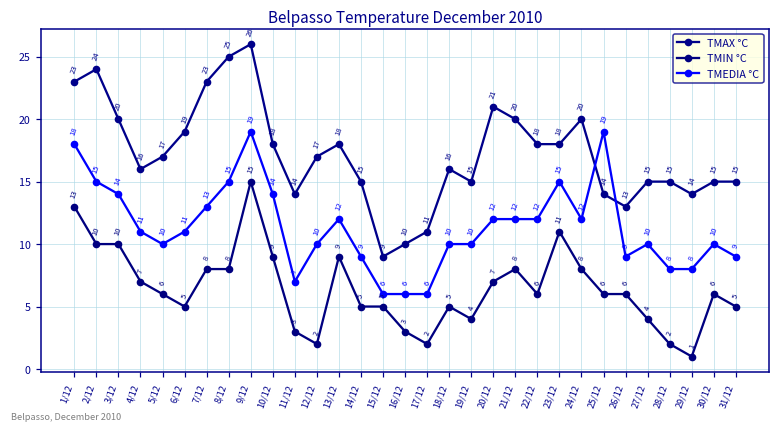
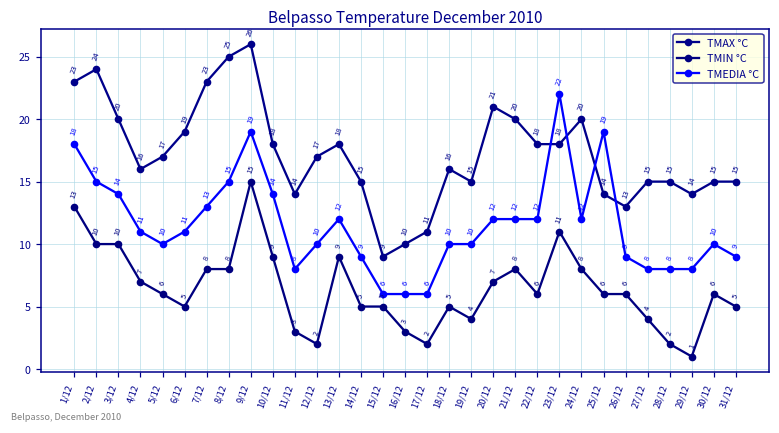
TMEDIA °C, 11/12: 7 -> 8
TMEDIA °C, 23/12: 15 -> 22
TMEDIA °C, 27/12: 10 -> 8
